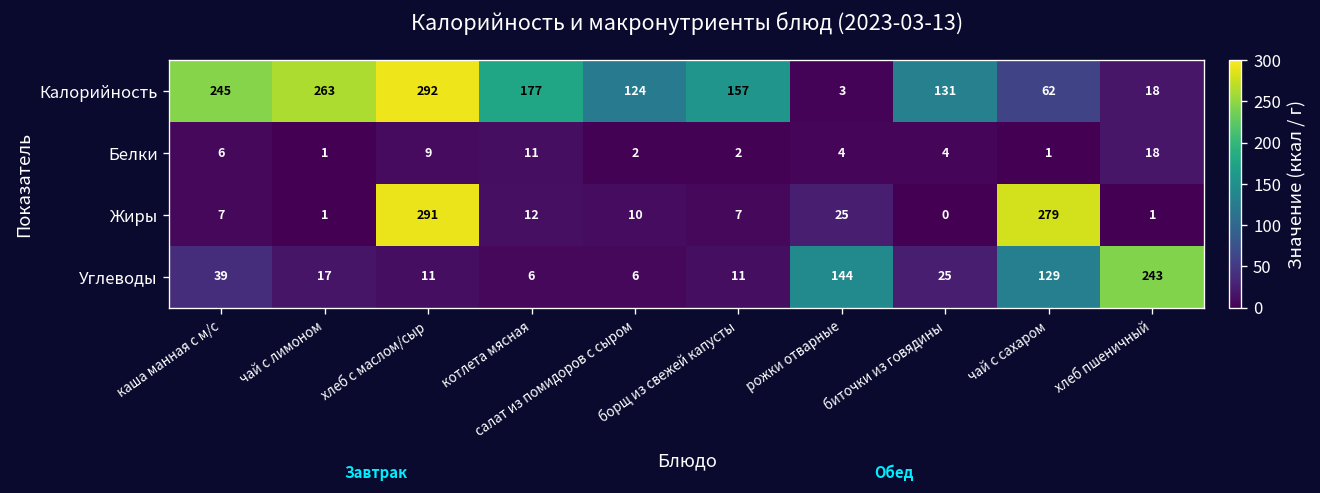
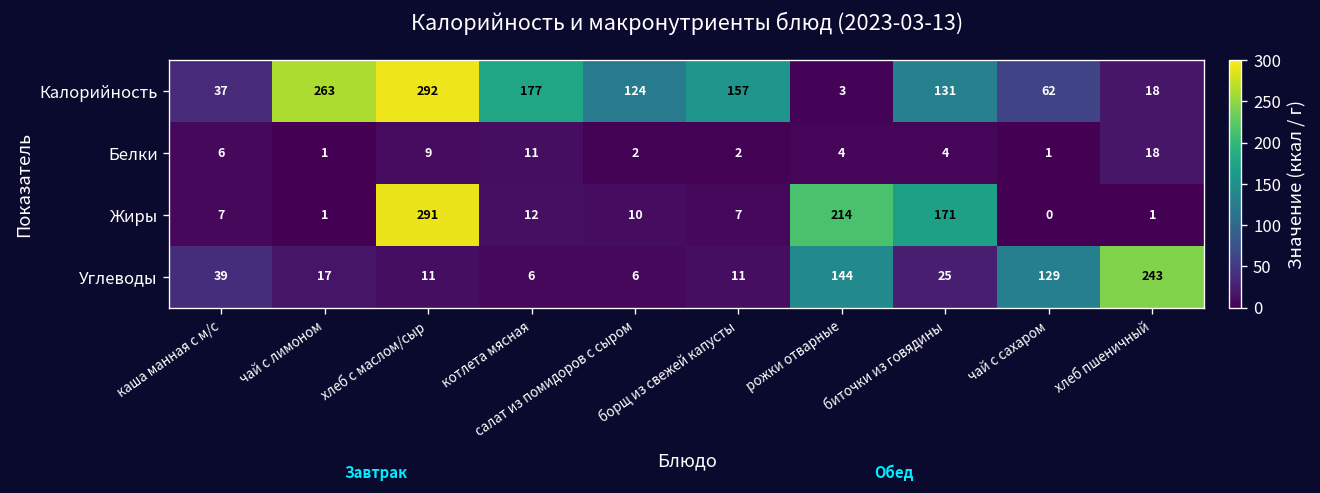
Калорийность, каша манная с м/с: 245 -> 37
Жиры, рожки отварные: 25 -> 214
Жиры, биточки из говядины: 0 -> 171
Жиры, чай с сахаром: 279 -> 0
